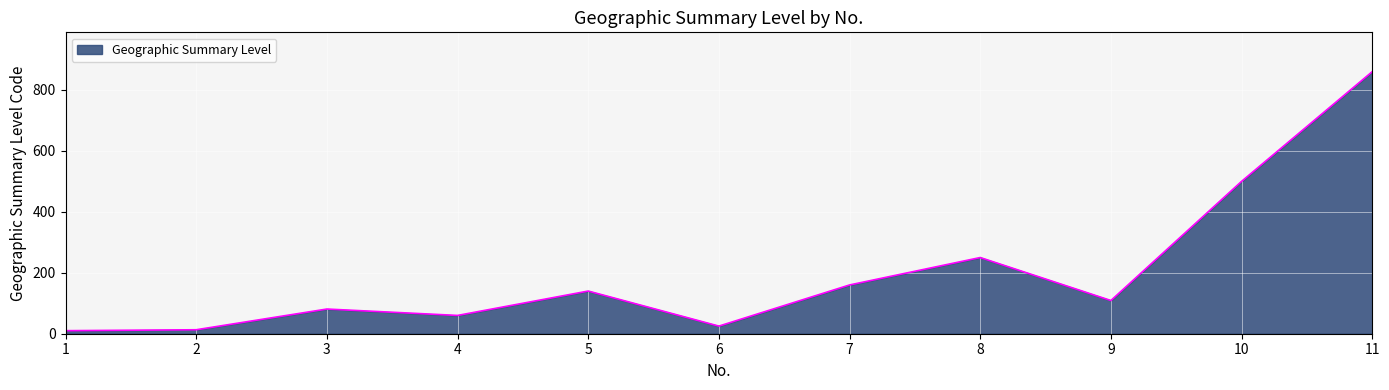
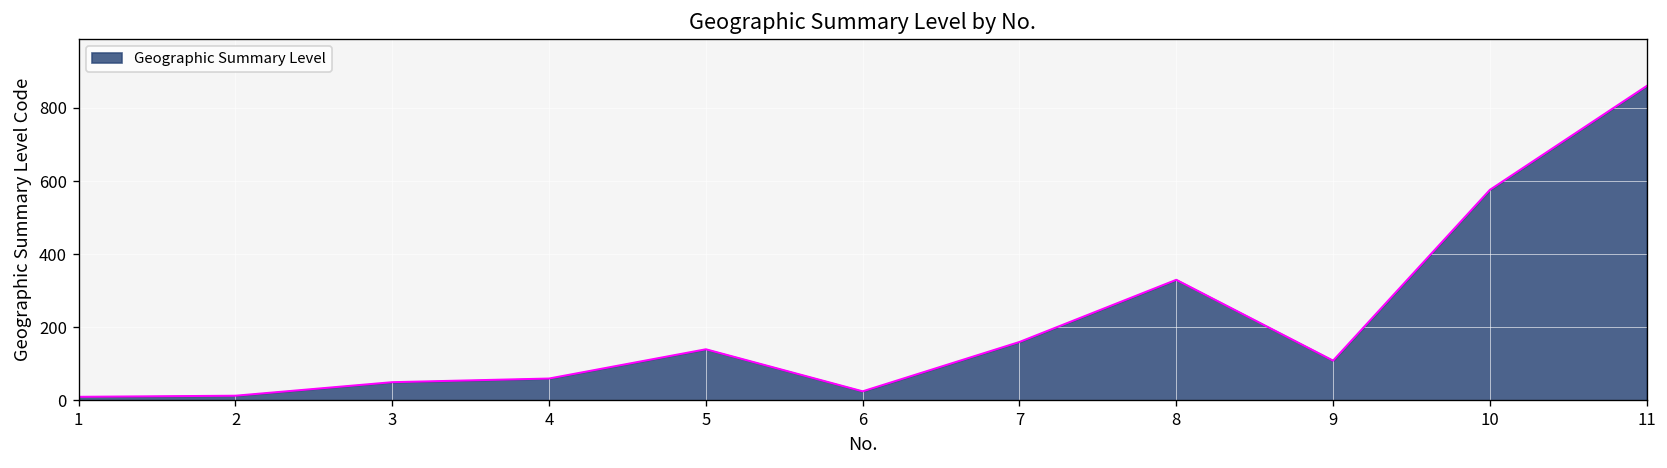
3: 80 -> 50
8: 250 -> 330
10: 500 -> 580
